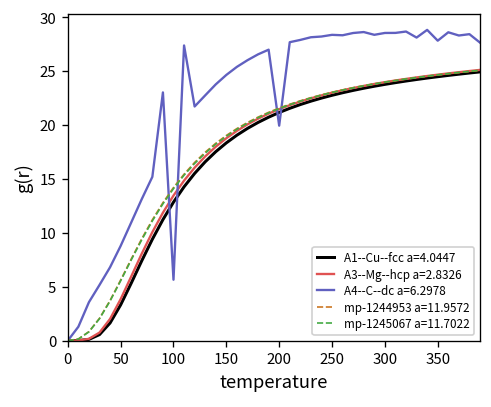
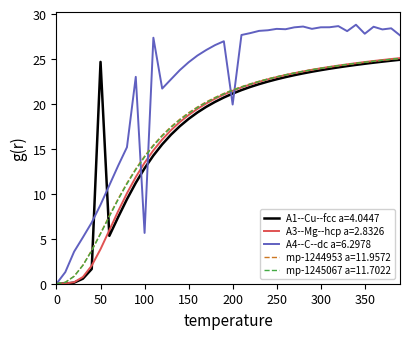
A1--Cu--fcc a=4.0447, 50: 3 -> 25
